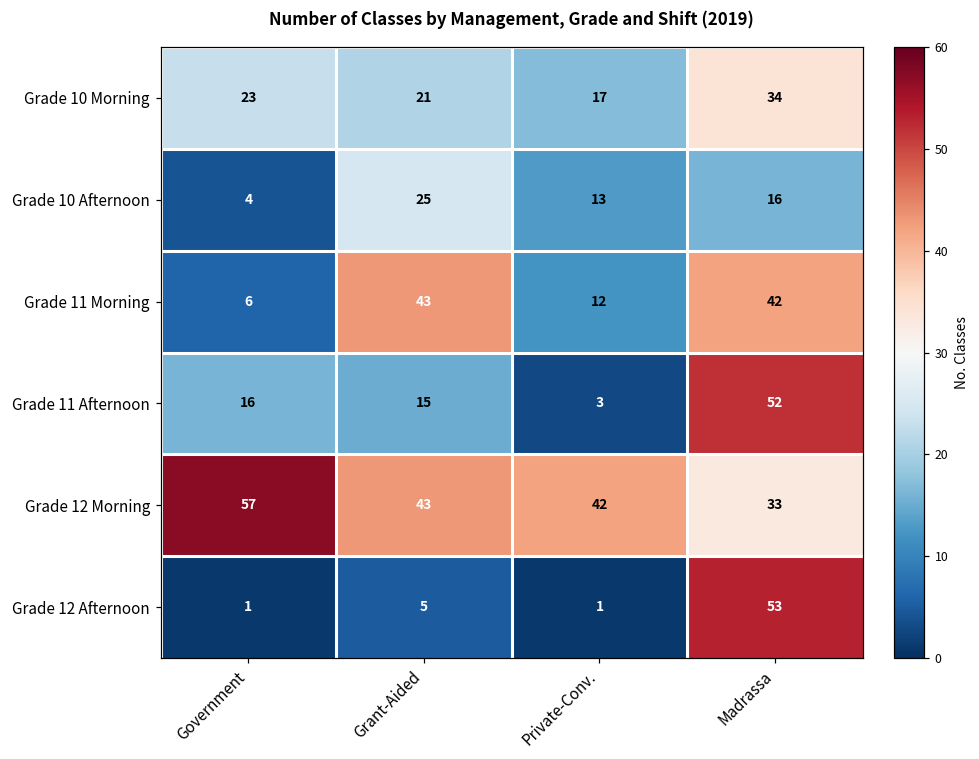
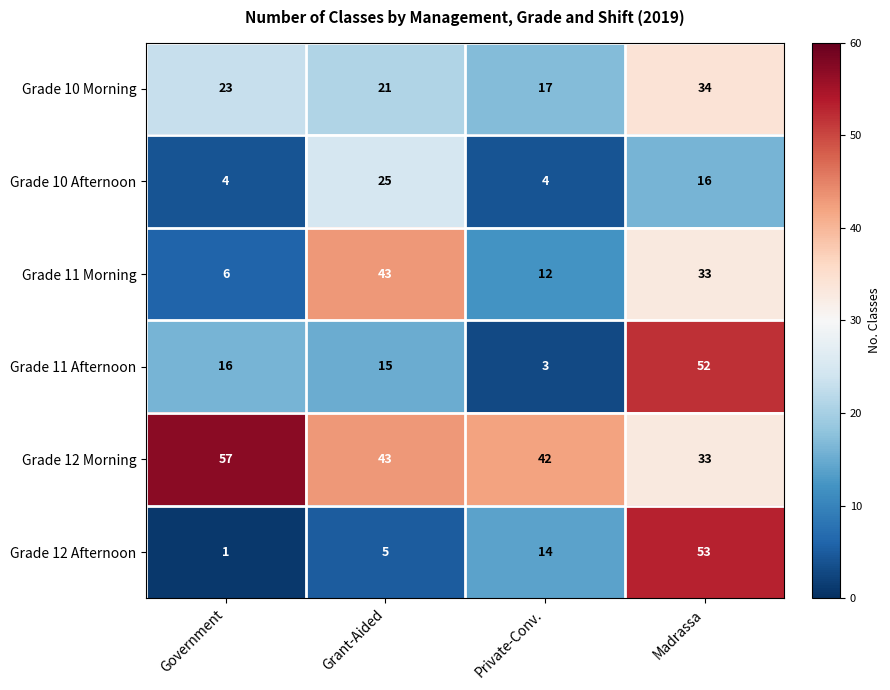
Grade 10 Afternoon, Private-Conv.: 13 -> 4
Grade 11 Morning, Madrassa: 42 -> 33
Grade 12 Afternoon, Private-Conv.: 1 -> 14
